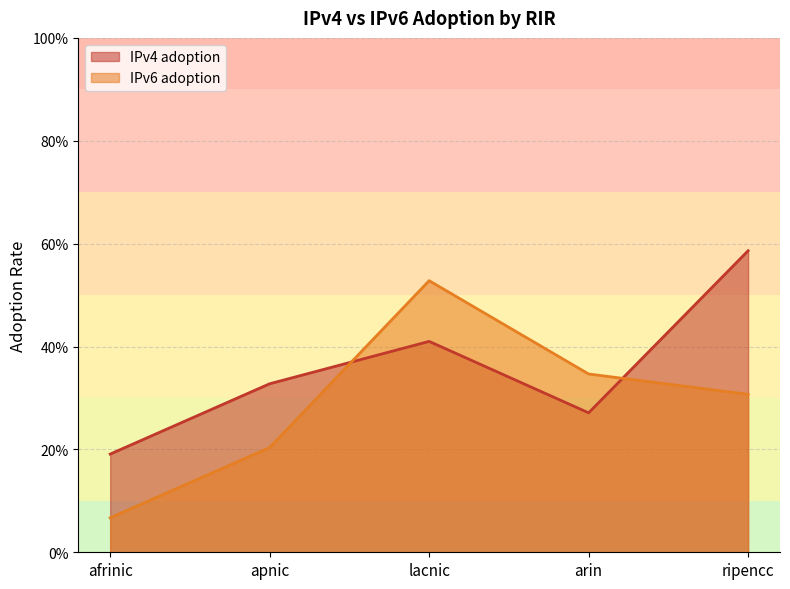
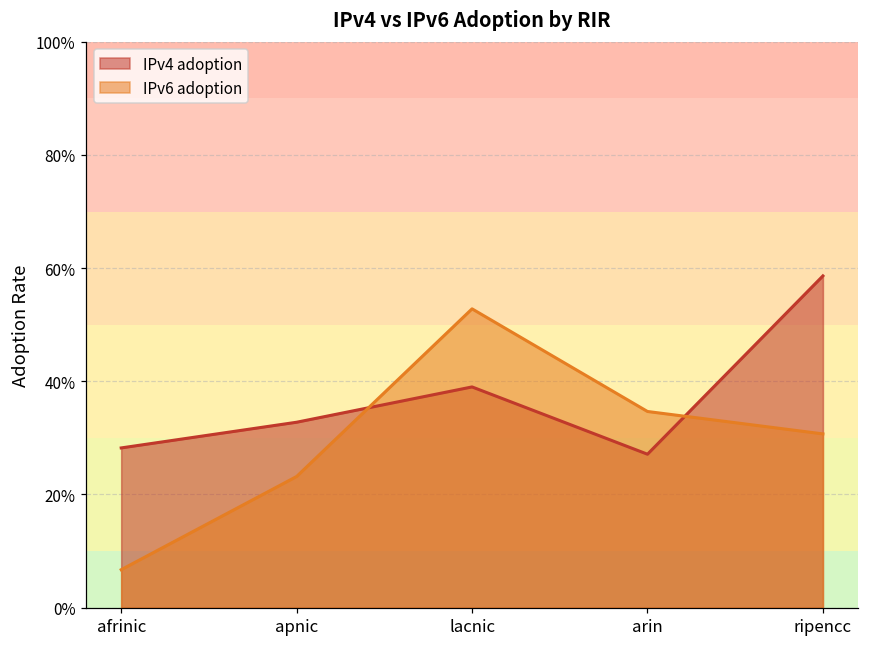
IPv4 adoption, afrinic: 19% -> 28%
IPv6 adoption, apnic: 20% -> 23%
IPv4 adoption, lacnic: 41% -> 39%
